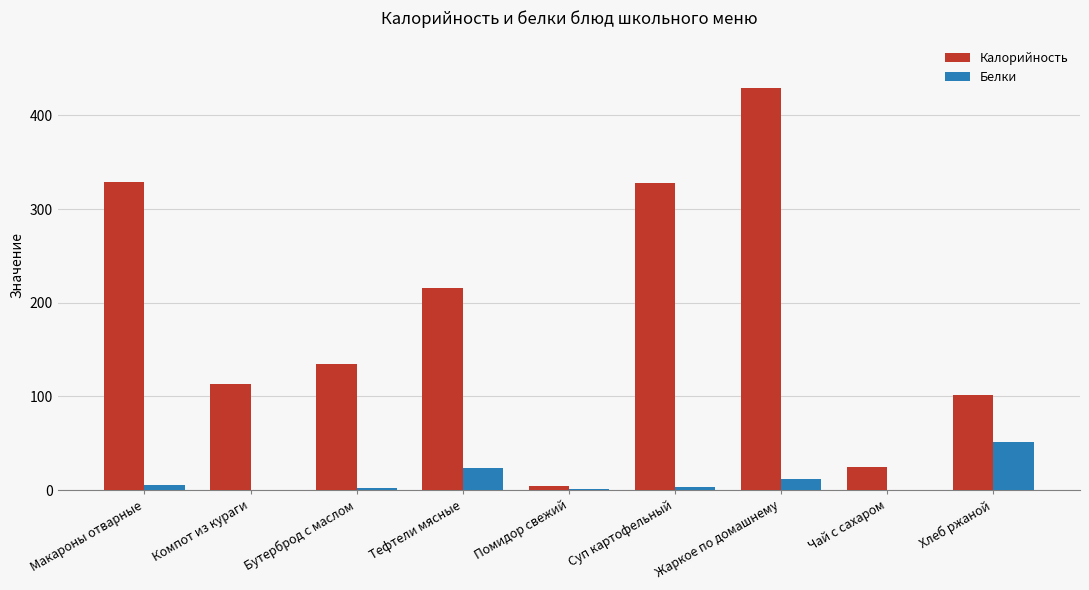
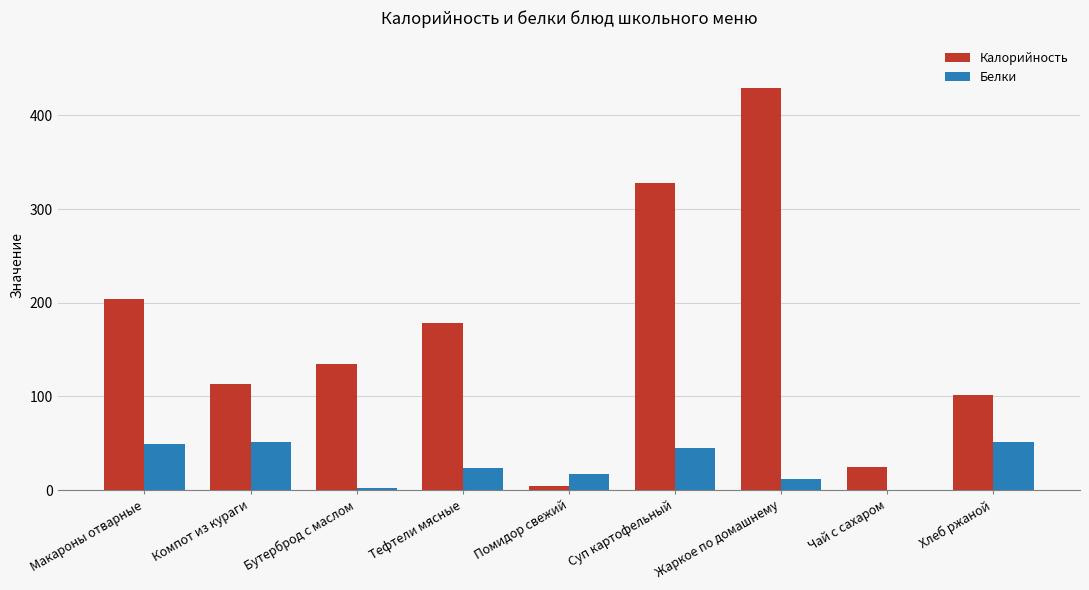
Калорийность, Макароны отварные: 330 -> 200
Белки, Макароны отварные: 10 -> 50
Белки, Компот из кураги: 0 -> 50
Калорийность, Тефтели мясные: 220 -> 180
Белки, Помидор свежий: 0 -> 20
Белки, Суп картофельный: 0 -> 40
